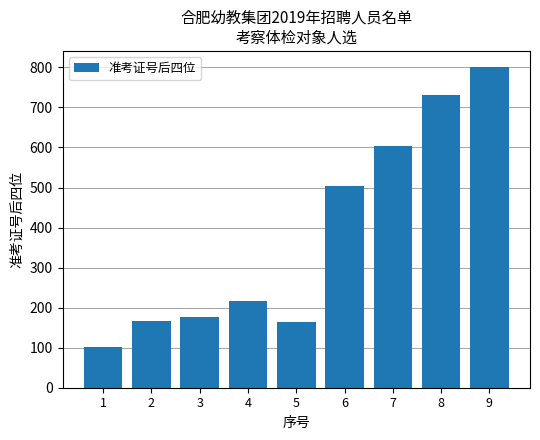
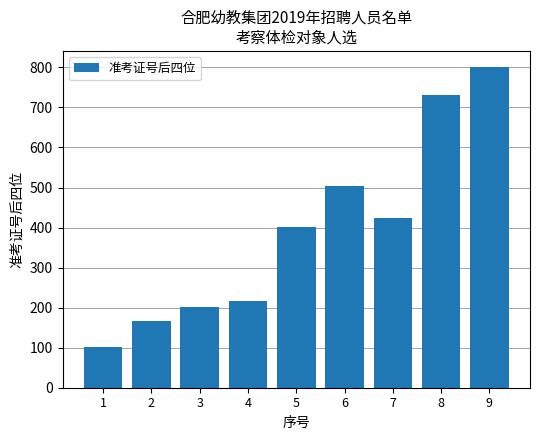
3: 180 -> 200
5: 160 -> 400
7: 600 -> 420
